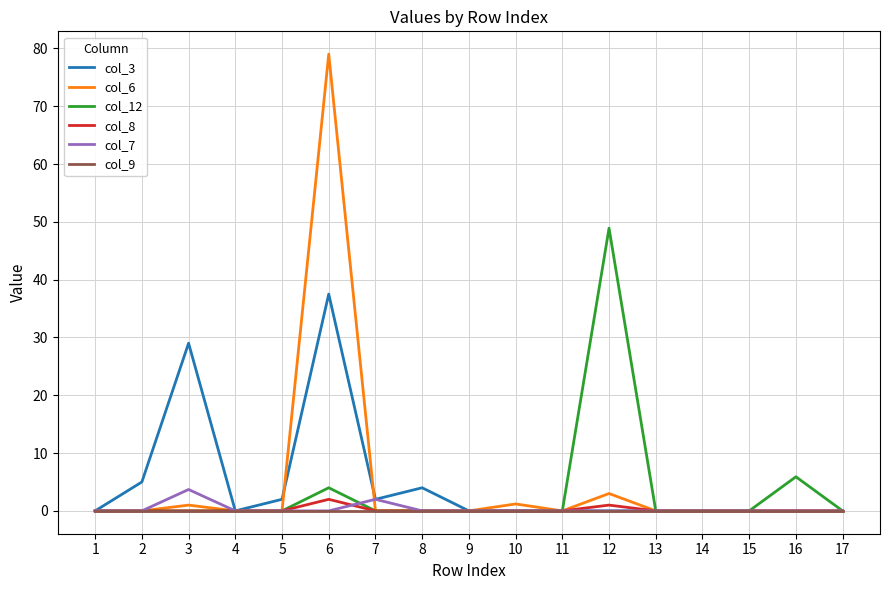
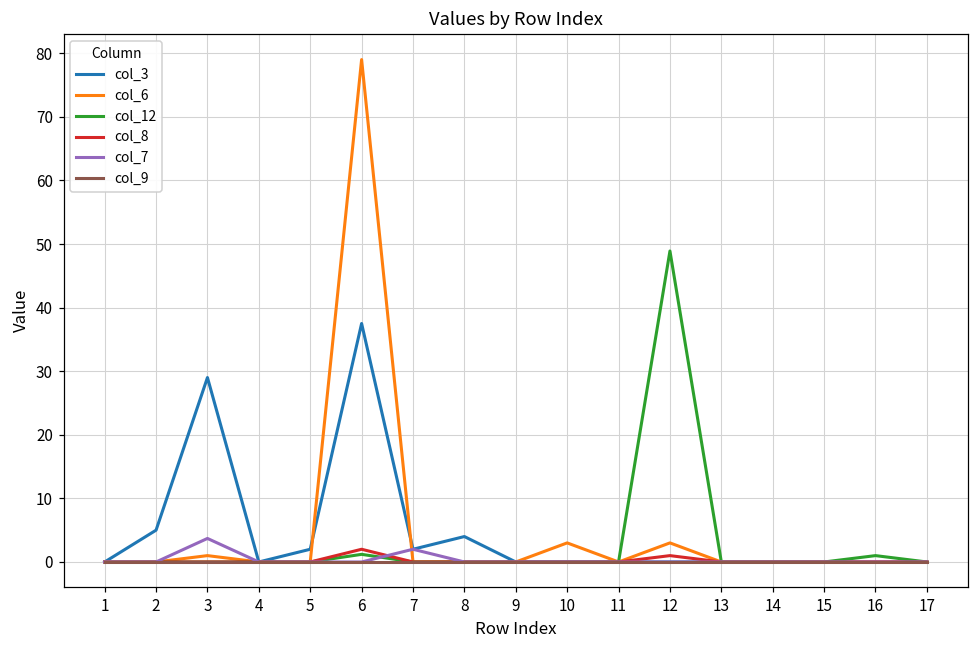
col_12, 6: 4 -> 1
col_6, 10: 1 -> 3
col_12, 16: 6 -> 1
